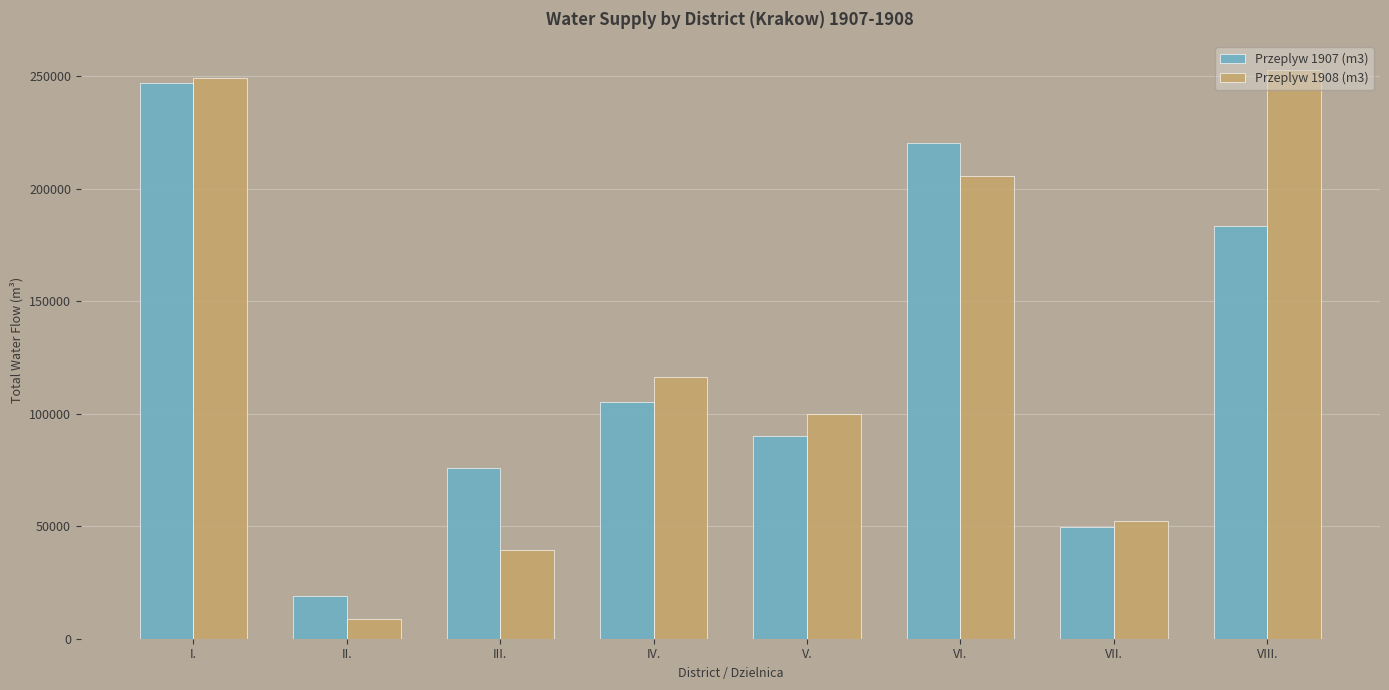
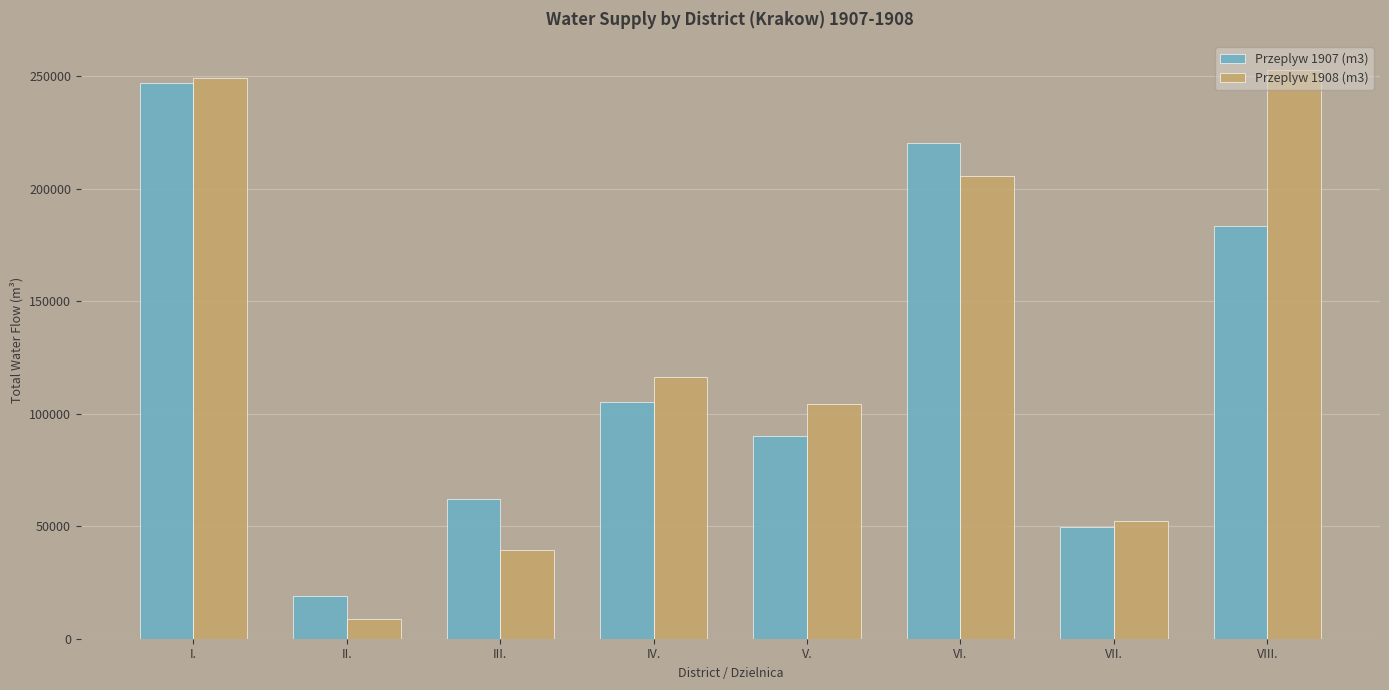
Przeplyw 1907 (m3), III.: 76000 -> 62000
Przeplyw 1908 (m3), V.: 100000 -> 104000
